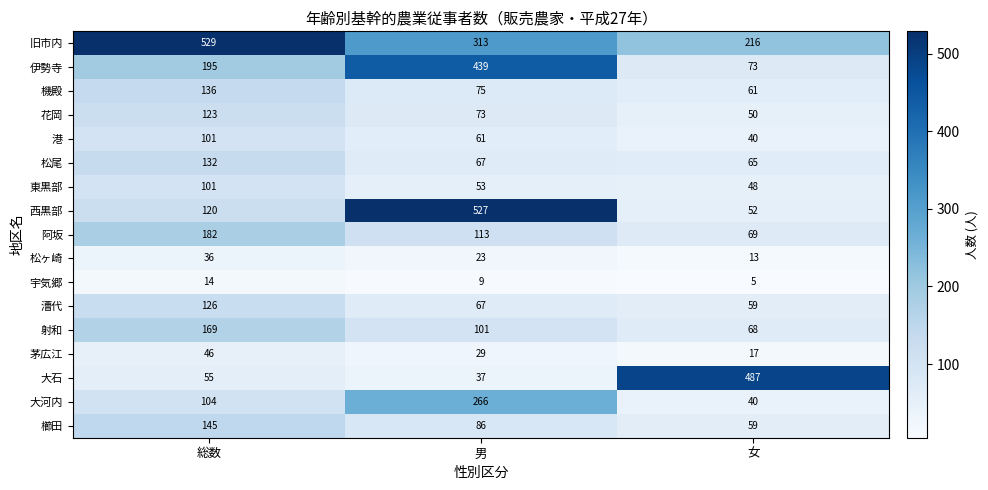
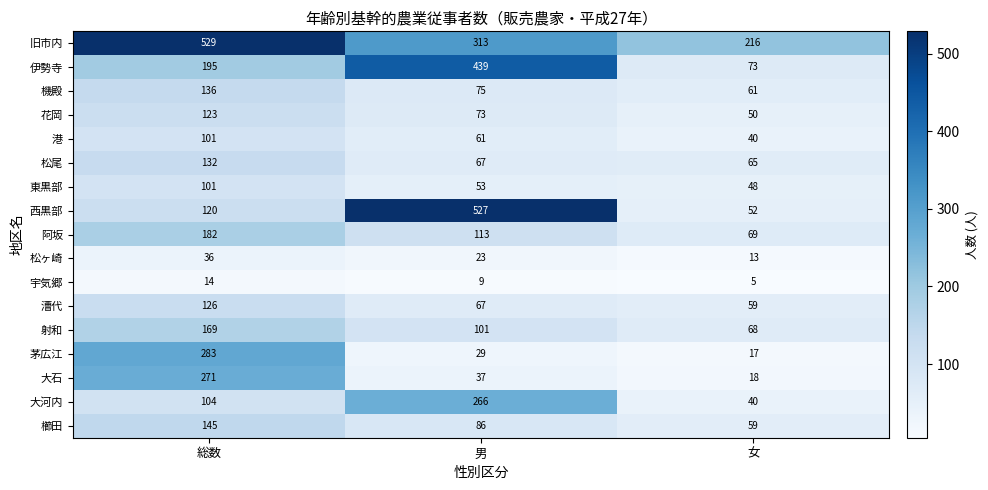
茅広江, 総数: 46 -> 283
大石, 総数: 55 -> 271
大石, 女: 487 -> 18
